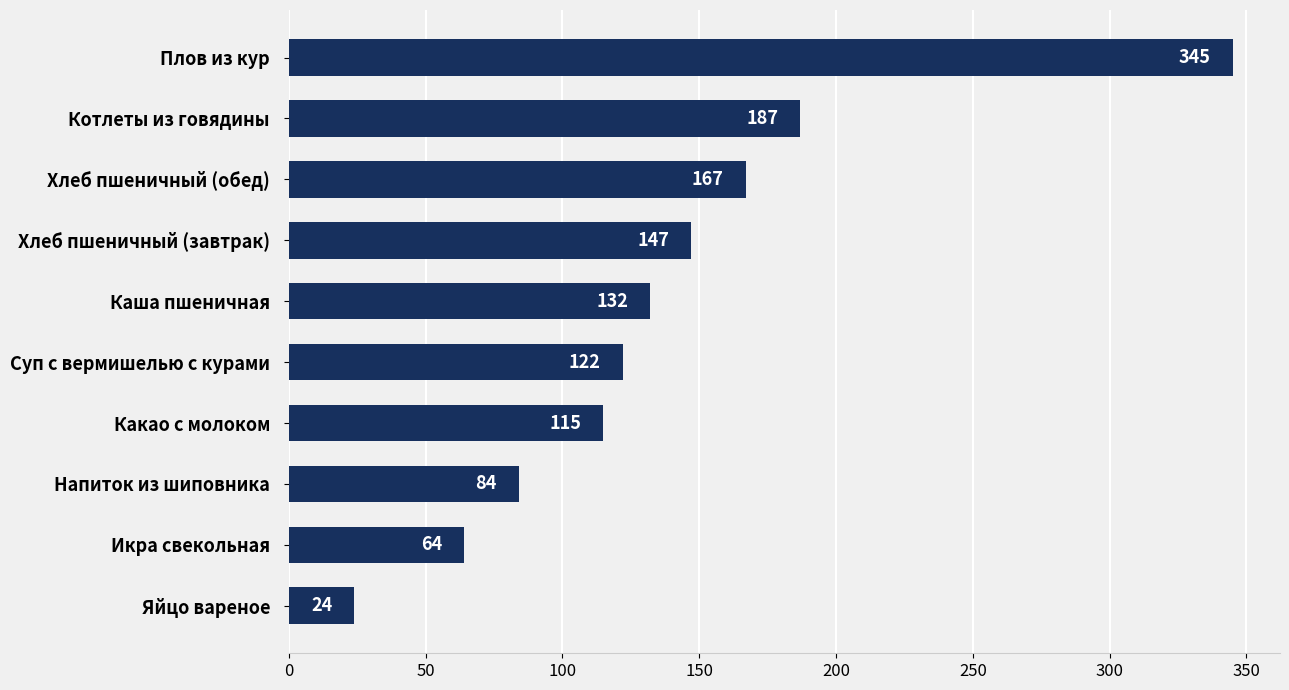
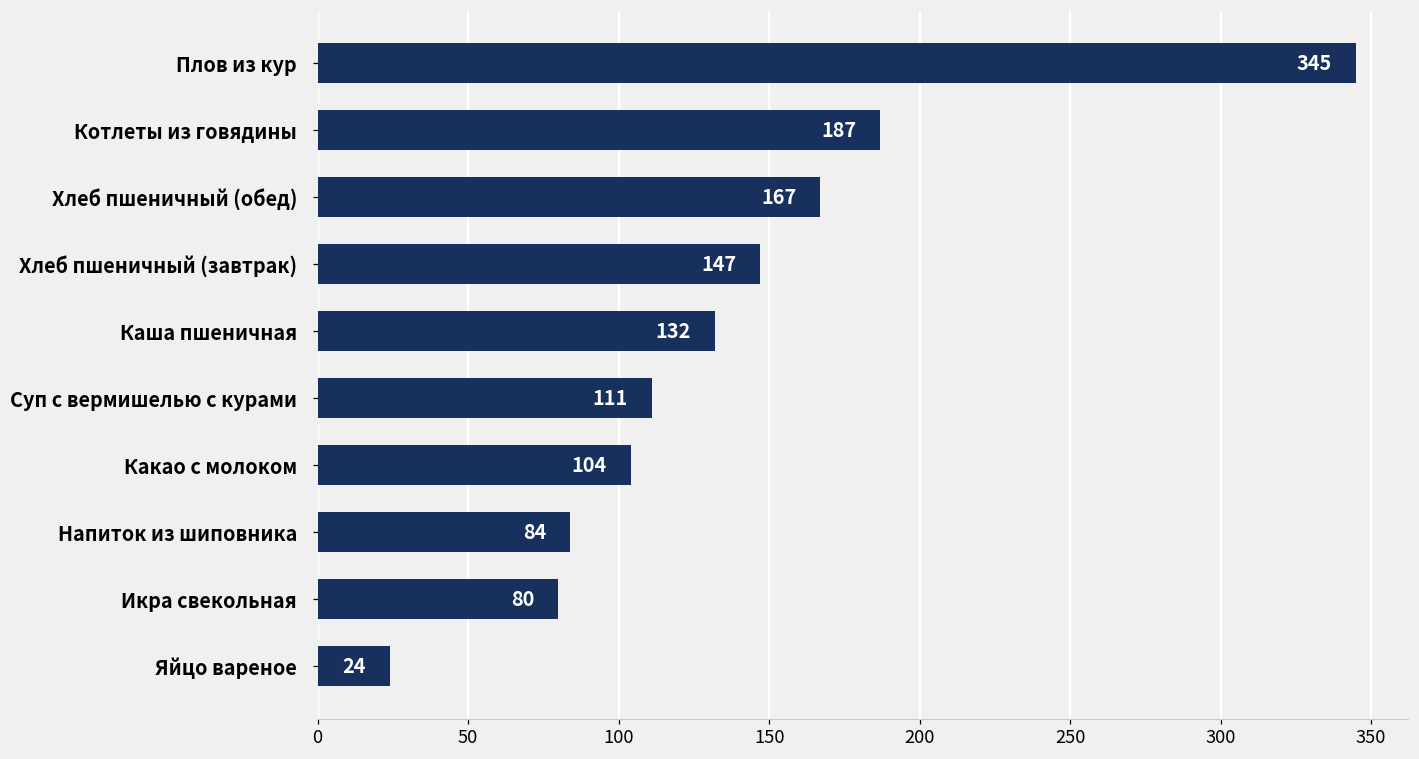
Суп с вермишелью с курами: 122 -> 111
Какао с молоком: 115 -> 104
Икра свекольная: 64 -> 80
